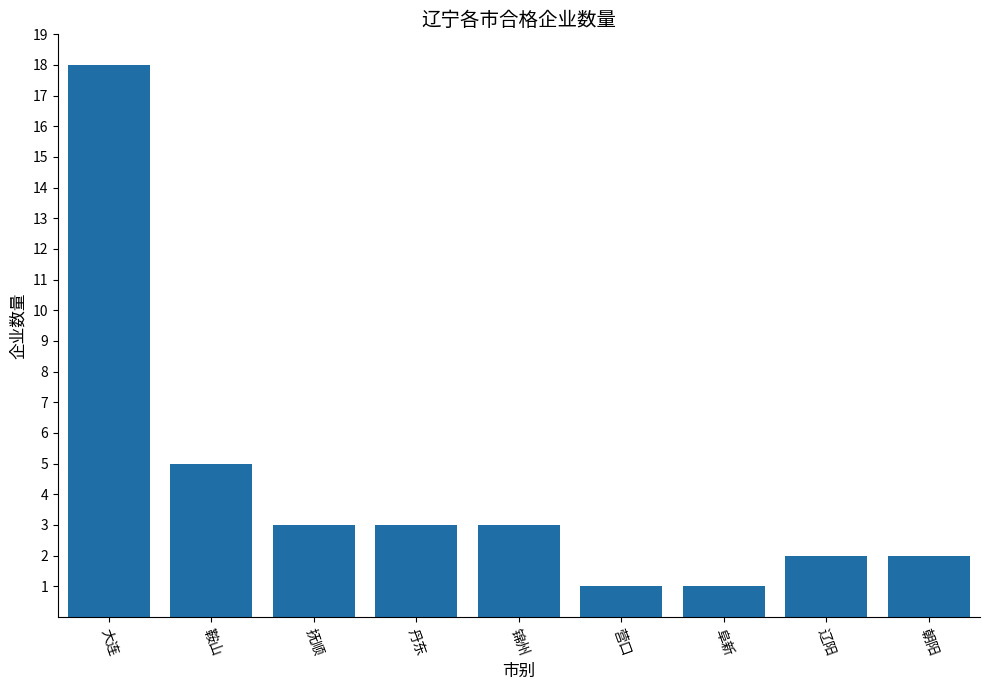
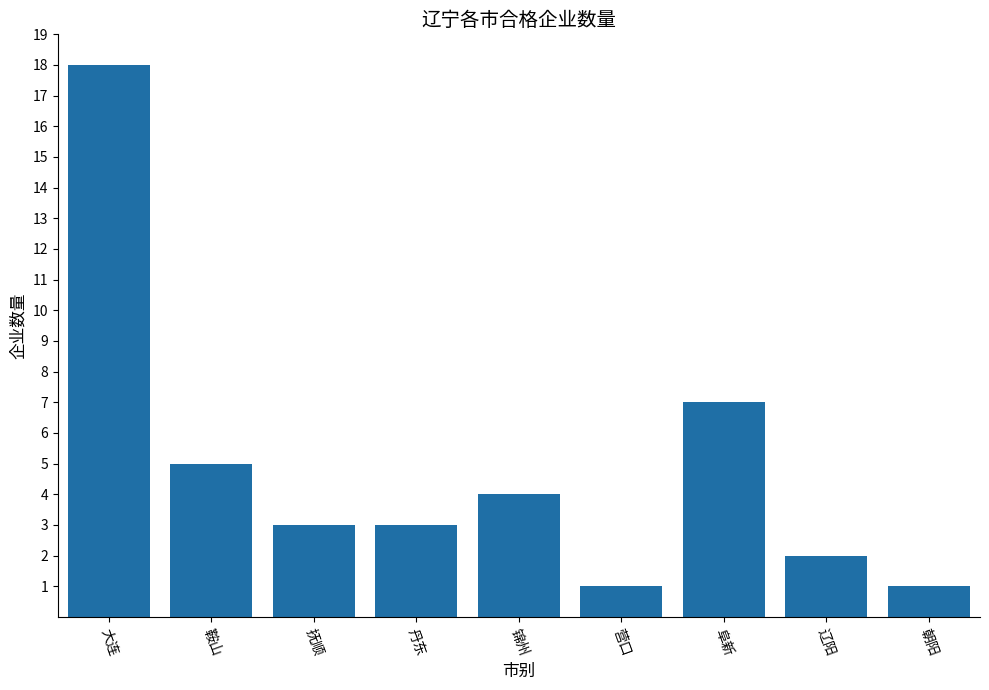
锦州: 3 -> 4
阜新: 1 -> 7
朝阳: 2 -> 1
